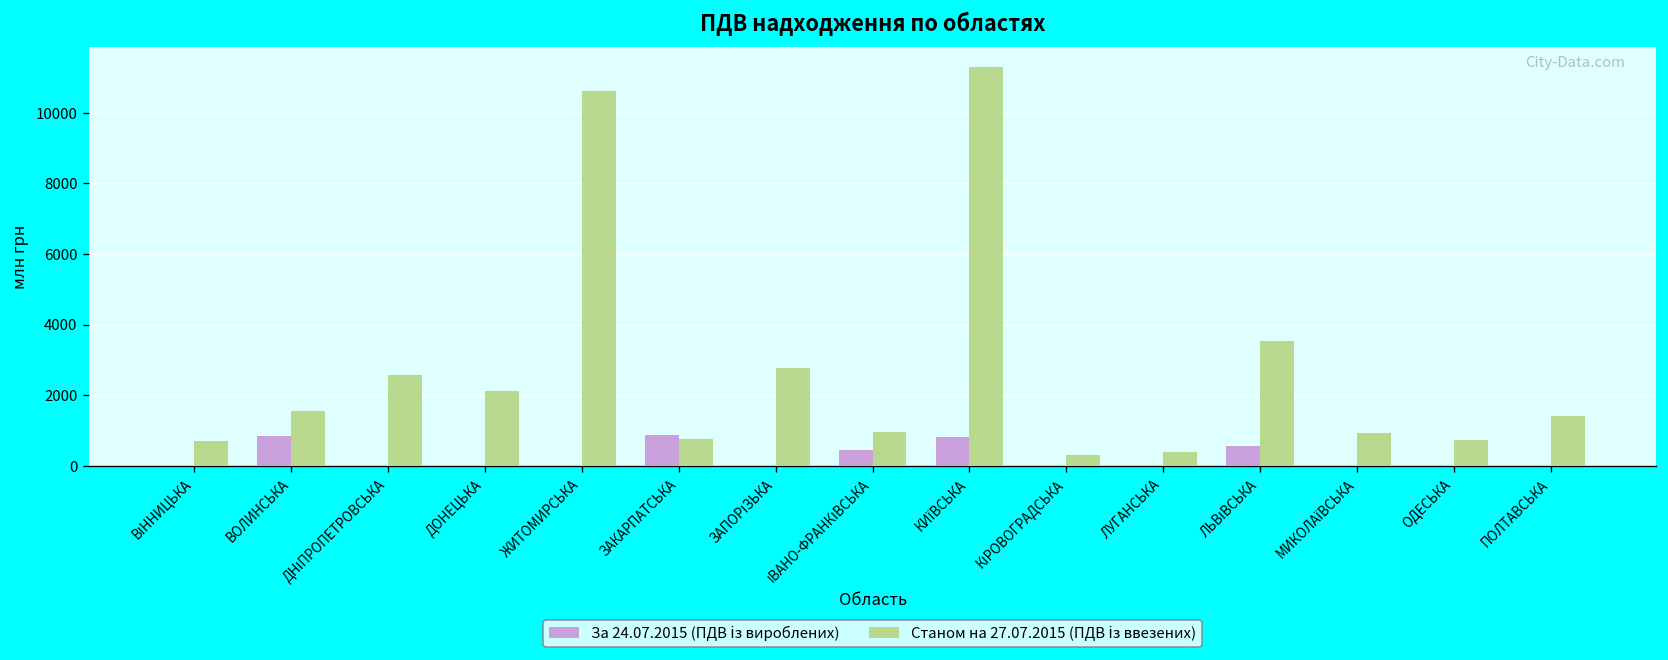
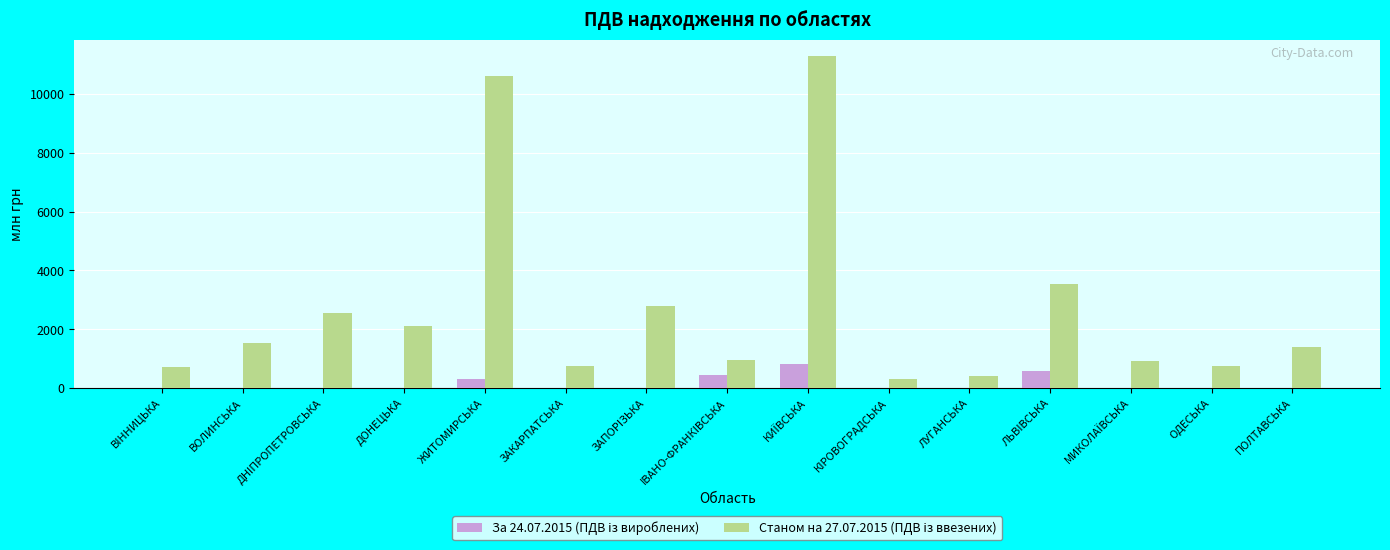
За 24.07.2015 (ПДВ із вироблених), ВОЛИНСЬКА: 900 -> 0
За 24.07.2015 (ПДВ із вироблених), ЖИТОМИРСЬКА: 0 -> 300
За 24.07.2015 (ПДВ із вироблених), ЗАКАРПАТСЬКА: 900 -> 0
